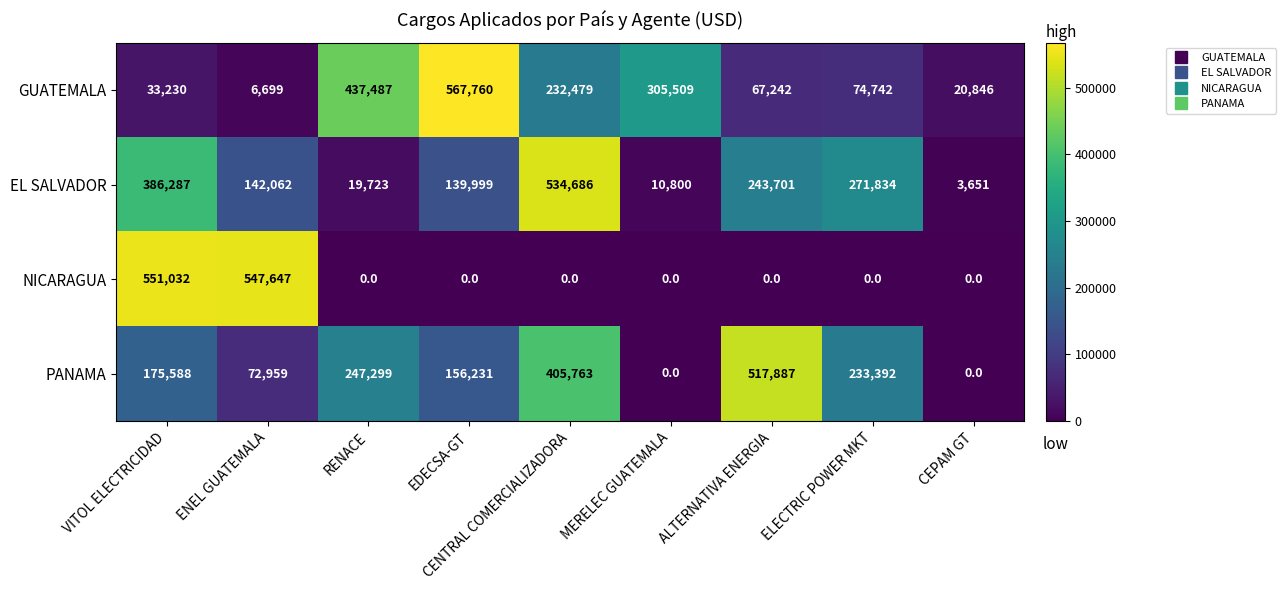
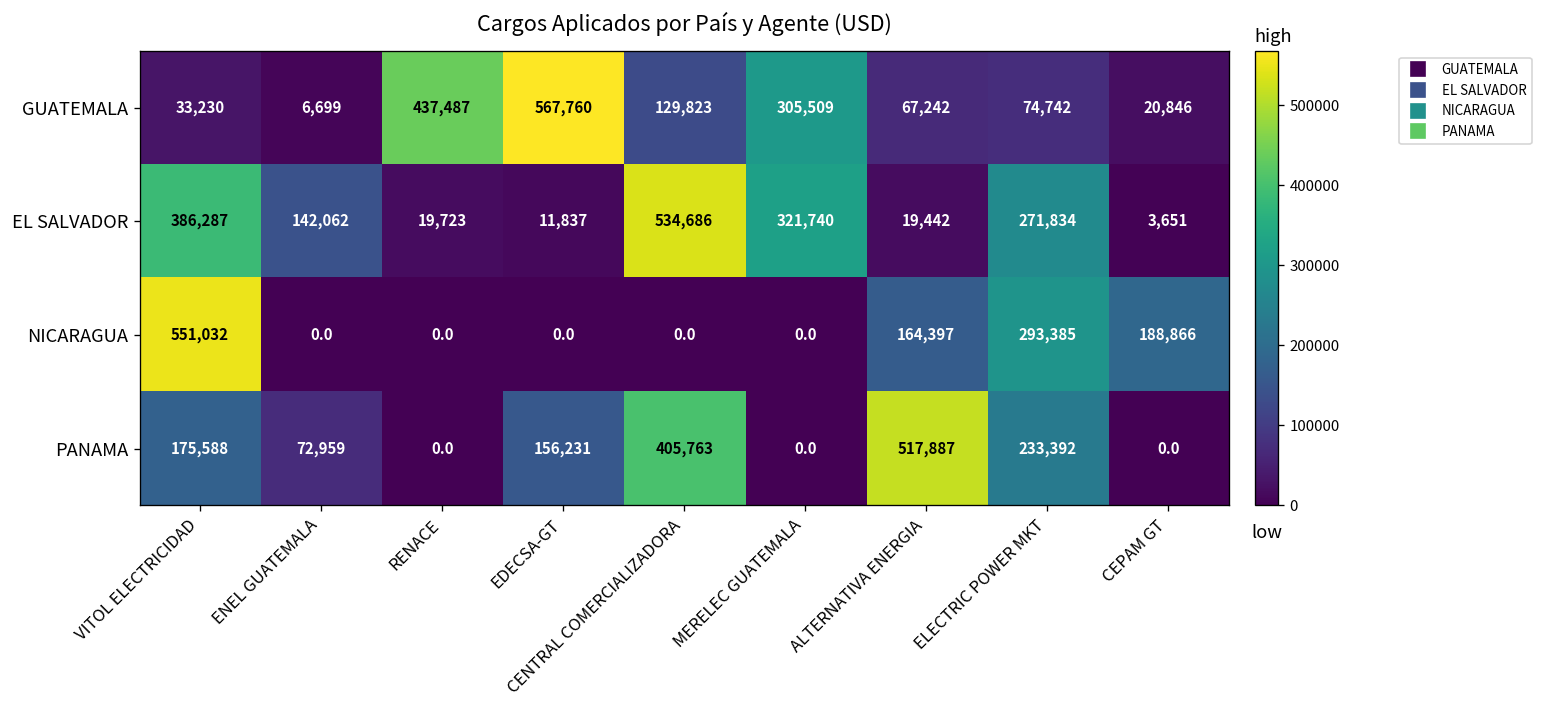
GUATEMALA, CENTRAL COMERCIALIZADORA: 232,479 -> 129,823
EL SALVADOR, EDECSA-GT: 139,999 -> 11,837
EL SALVADOR, MERELEC GUATEMALA: 10,800 -> 321,740
EL SALVADOR, ALTERNATIVA ENERGIA: 243,701 -> 19,442
NICARAGUA, ENEL GUATEMALA: 547,647 -> 0.0
NICARAGUA, ALTERNATIVA ENERGIA: 0.0 -> 164,397
NICARAGUA, ELECTRIC POWER MKT: 0.0 -> 293,385
NICARAGUA, CEPAM GT: 0.0 -> 188,866
PANAMA, RENACE: 247,299 -> 0.0
